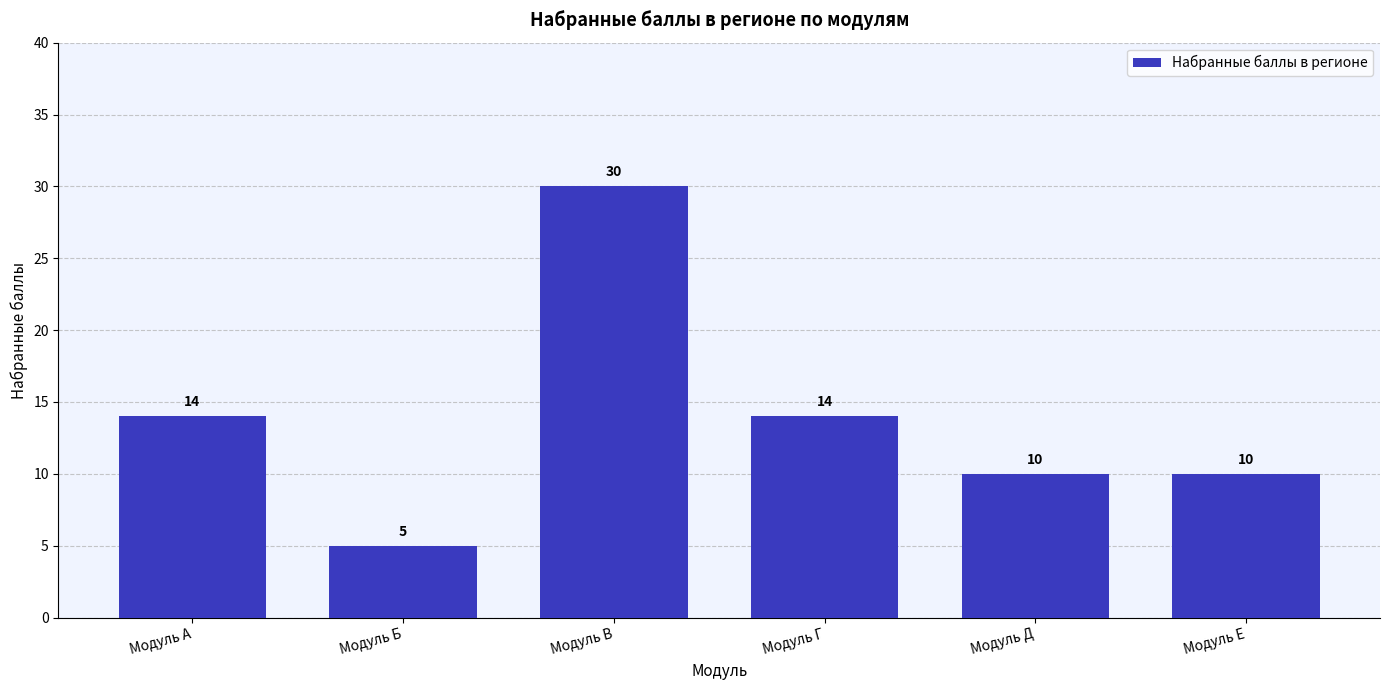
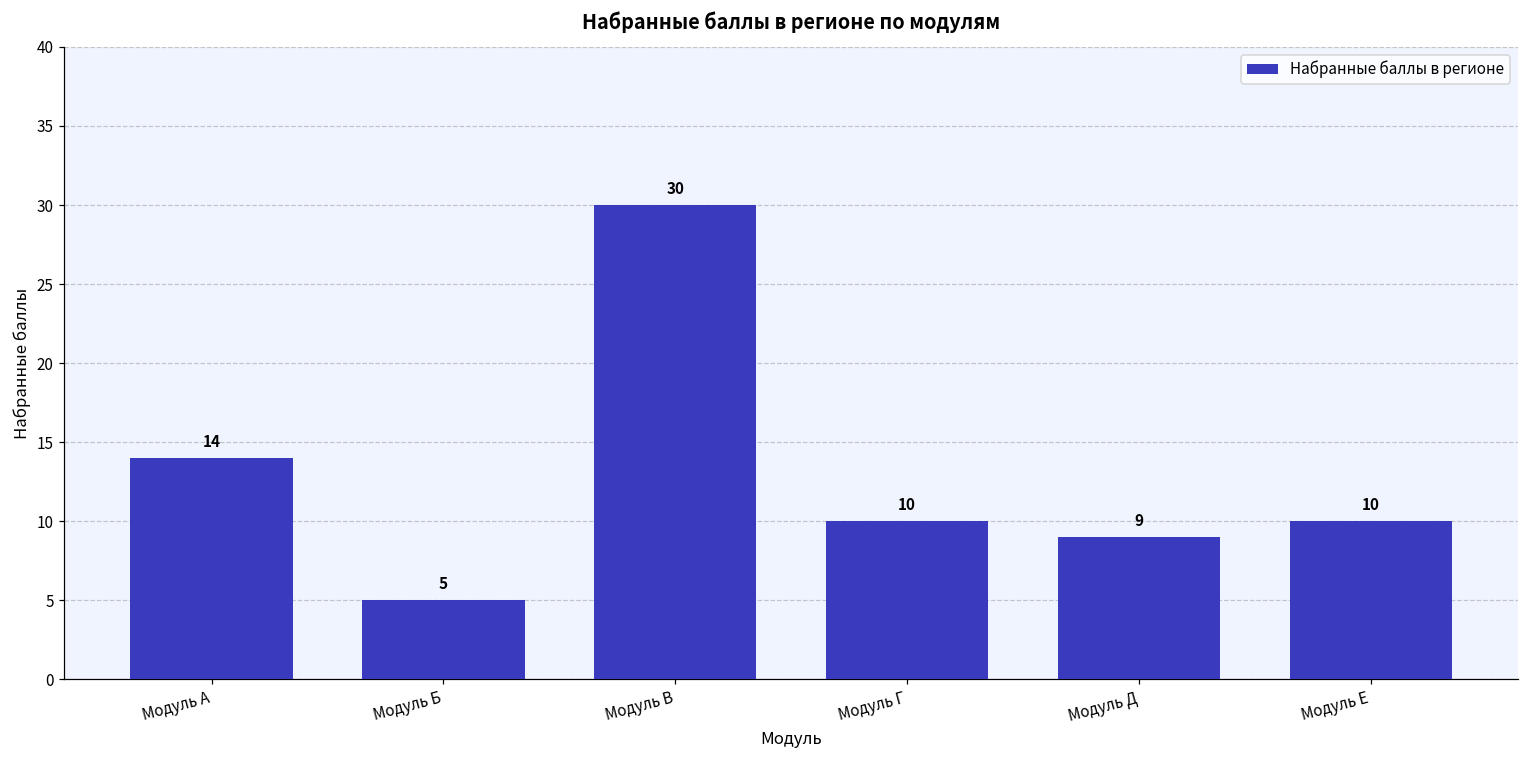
Модуль Г: 14 -> 10
Модуль Д: 10 -> 9
